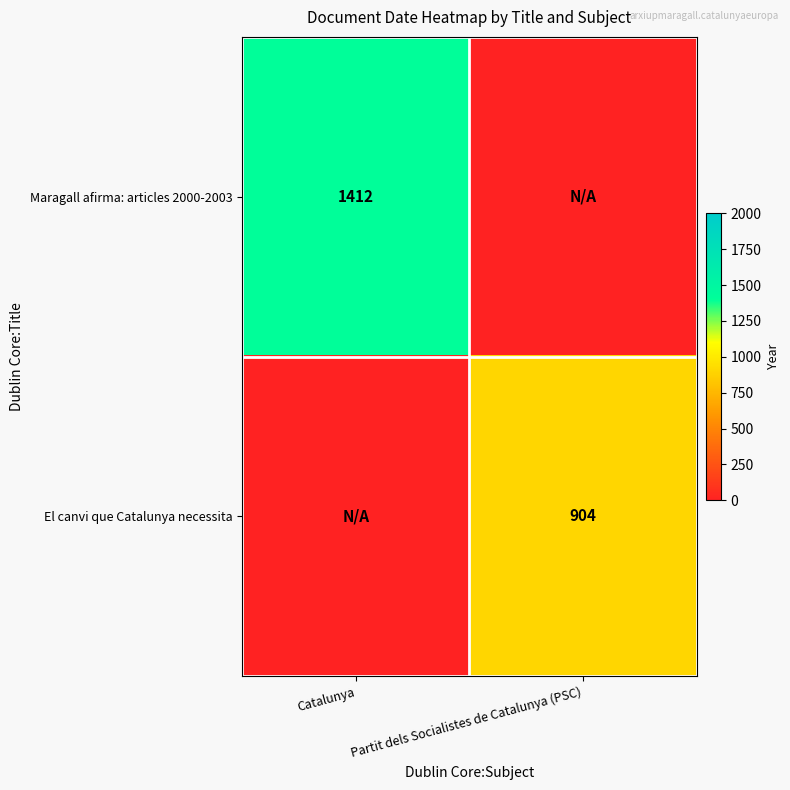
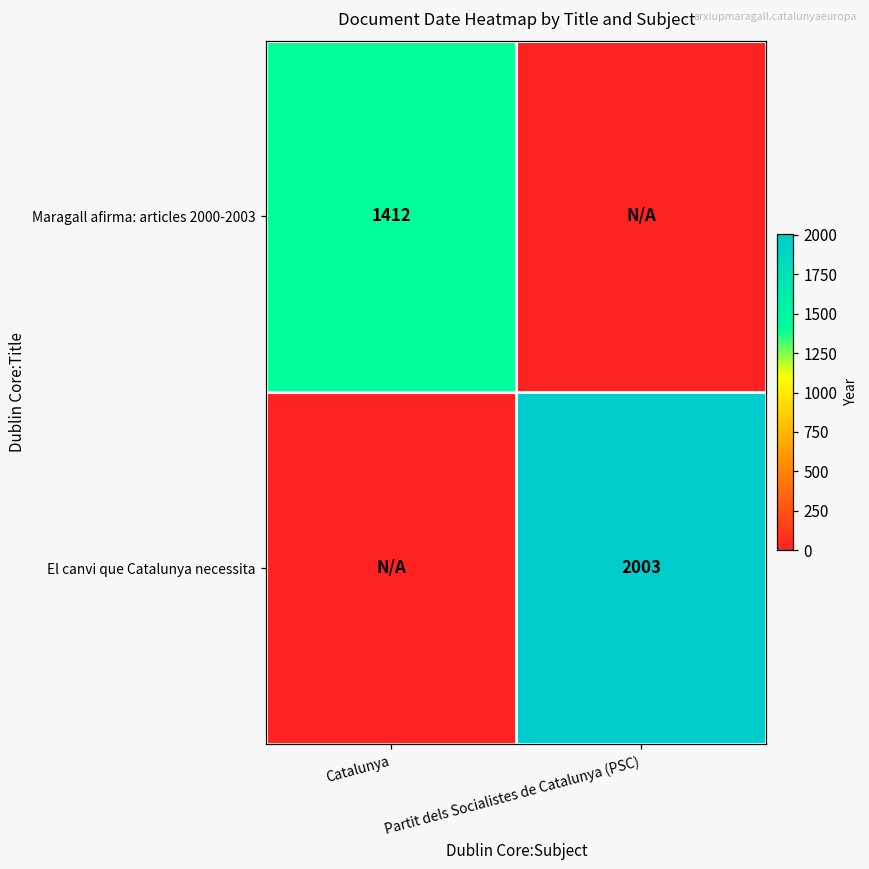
El canvi que Catalunya necessita, Partit dels Socialistes de Catalunya (PSC): 904 -> 2003
